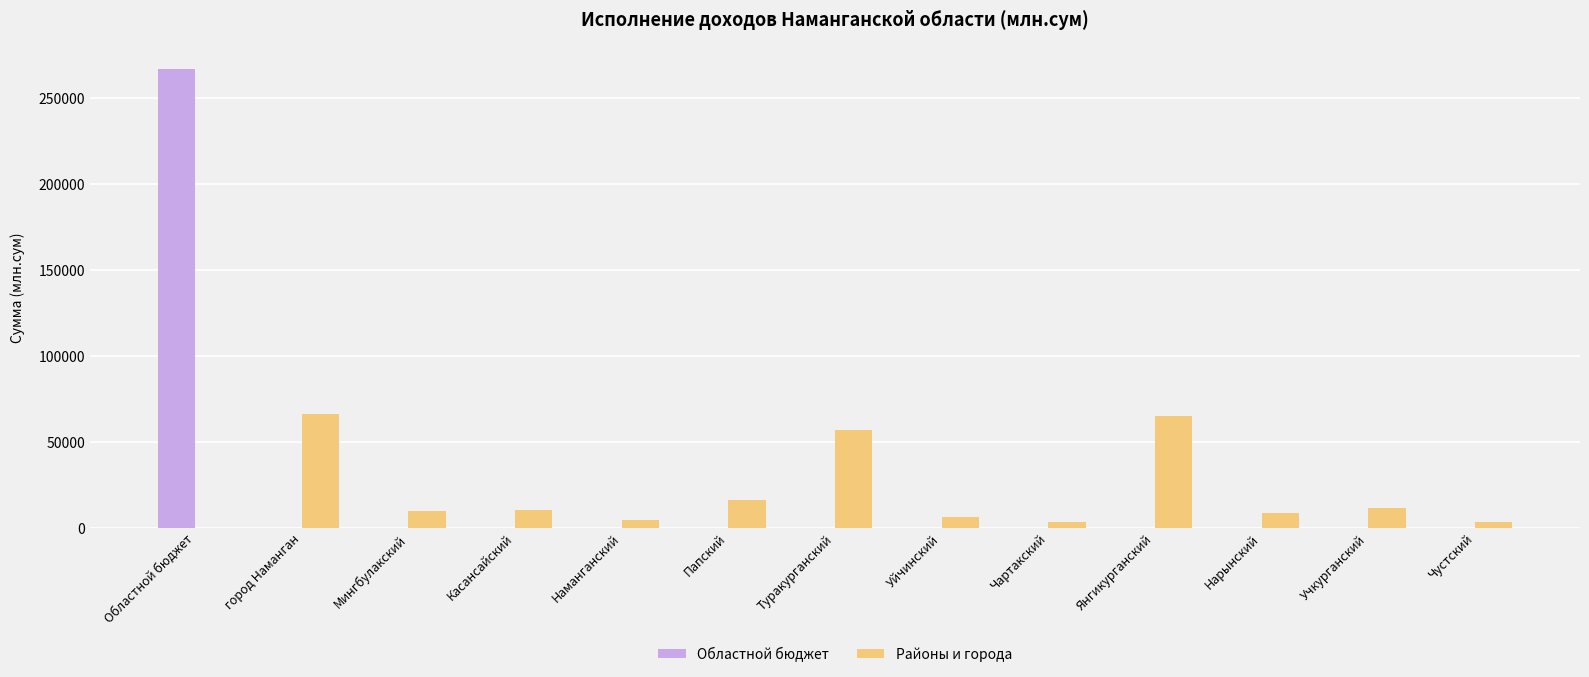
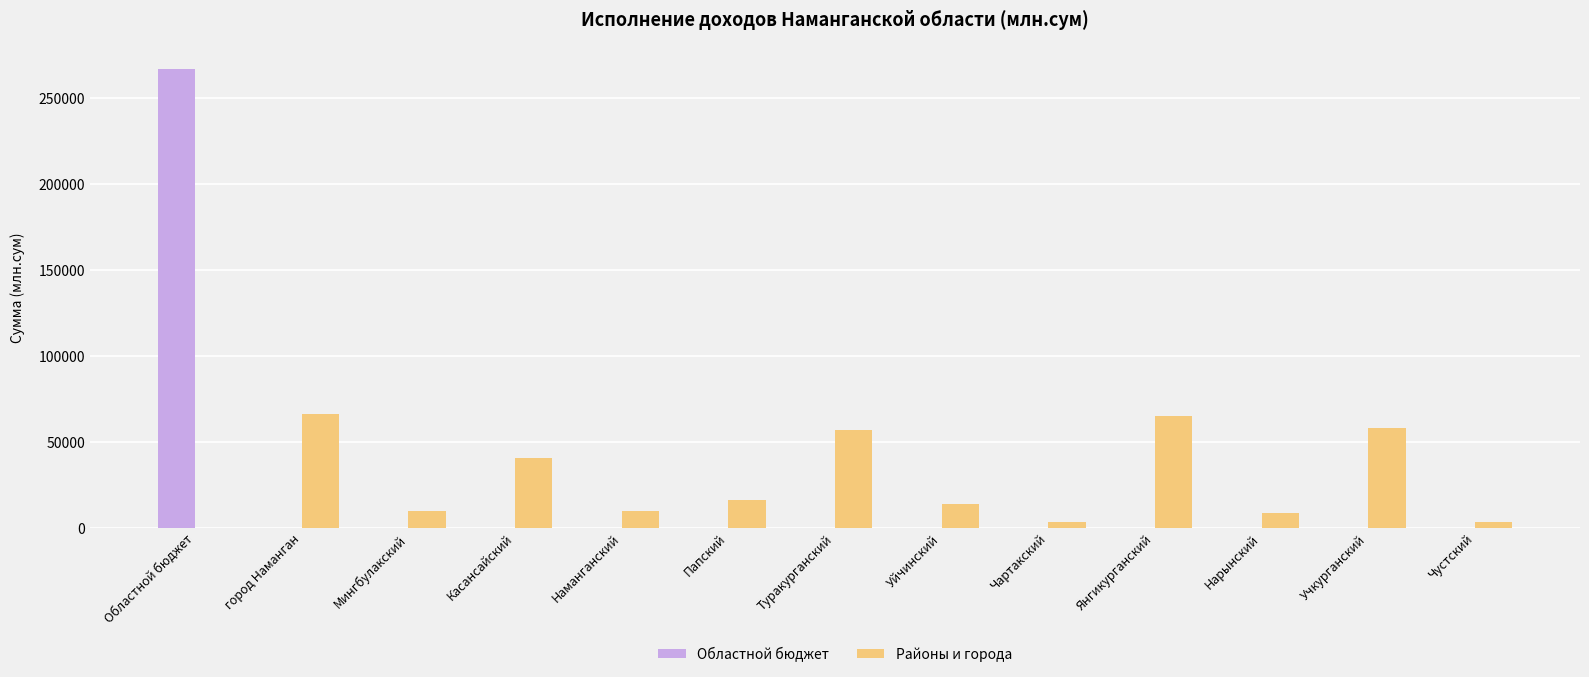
Районы и города, Касансайский: 11000 -> 40000
Районы и города, Наманганский: 4000 -> 10000
Районы и города, Уйчинский: 7000 -> 14000
Районы и города, Учкурганский: 12000 -> 58000
